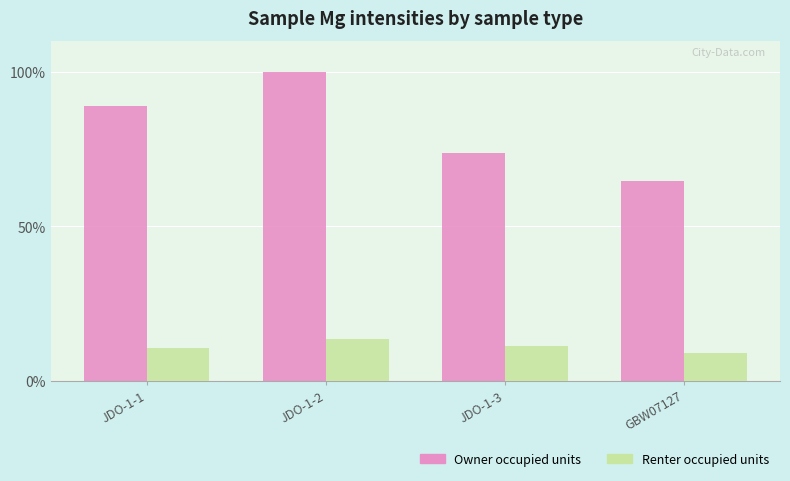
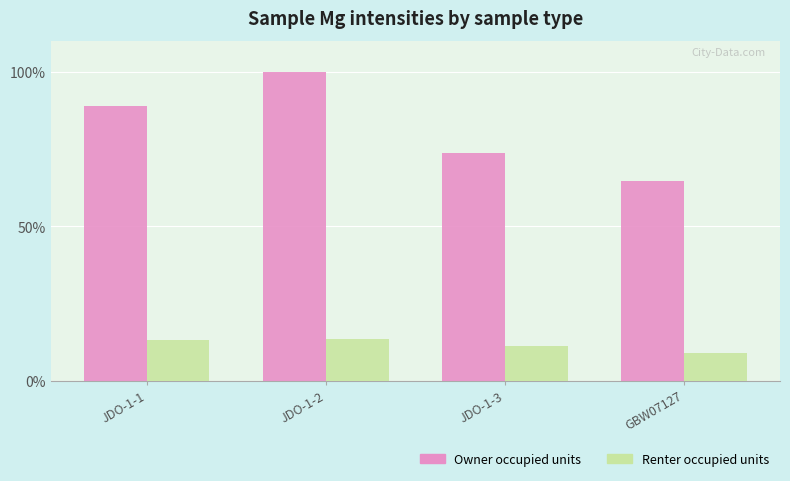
Renter occupied units, JDO-1-1: 11% -> 13%
